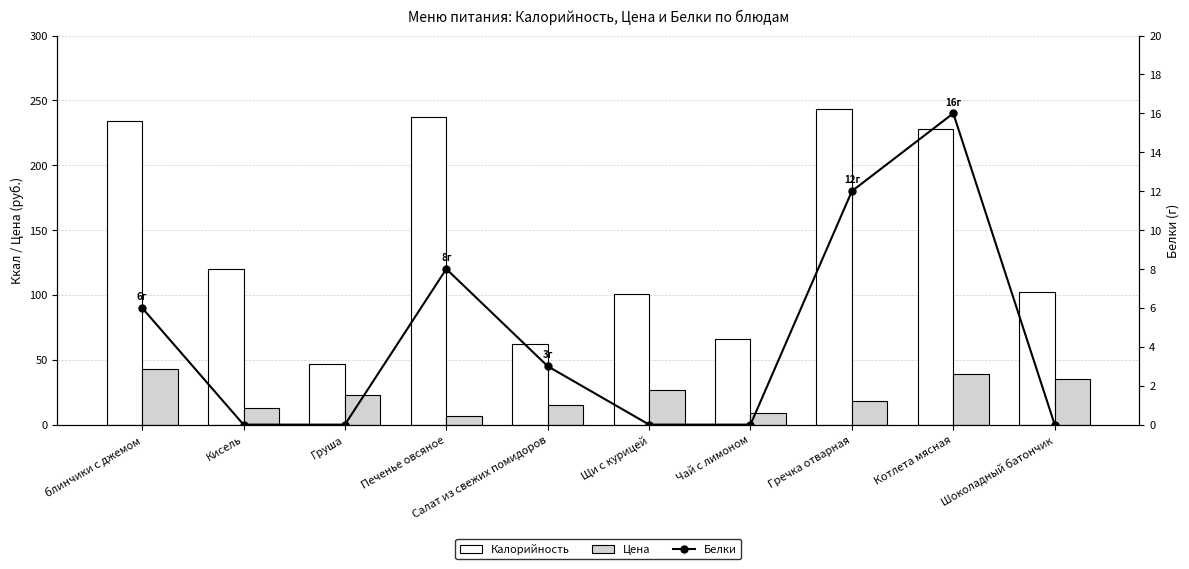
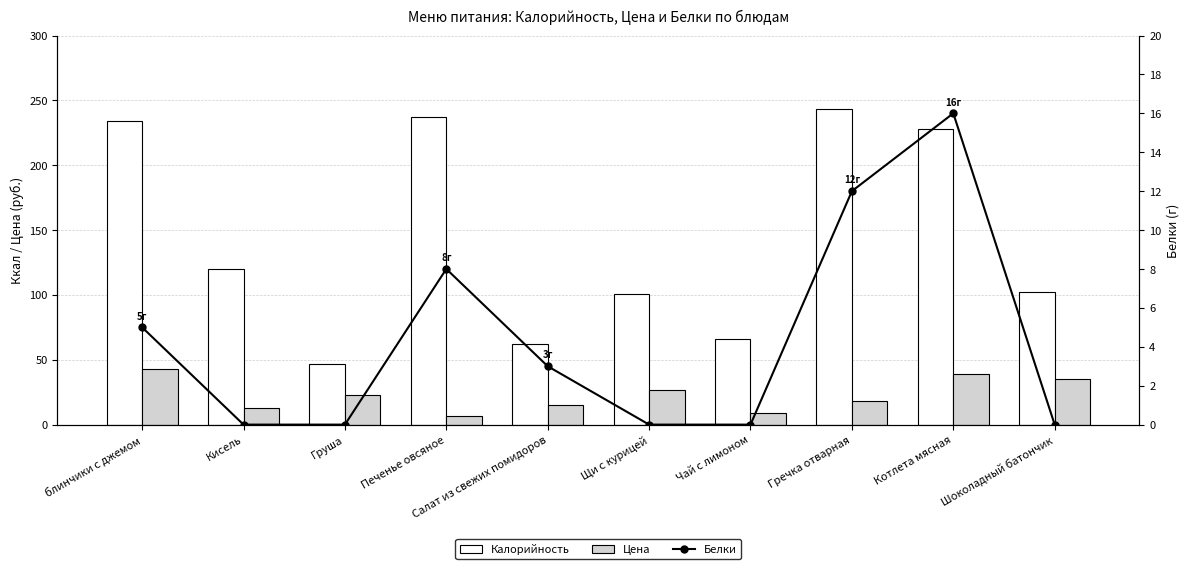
Белки, блинчики с джемом: 6г -> 5г
